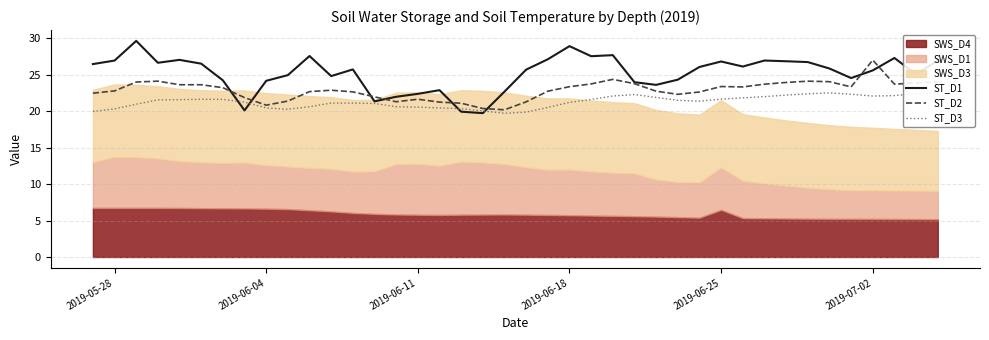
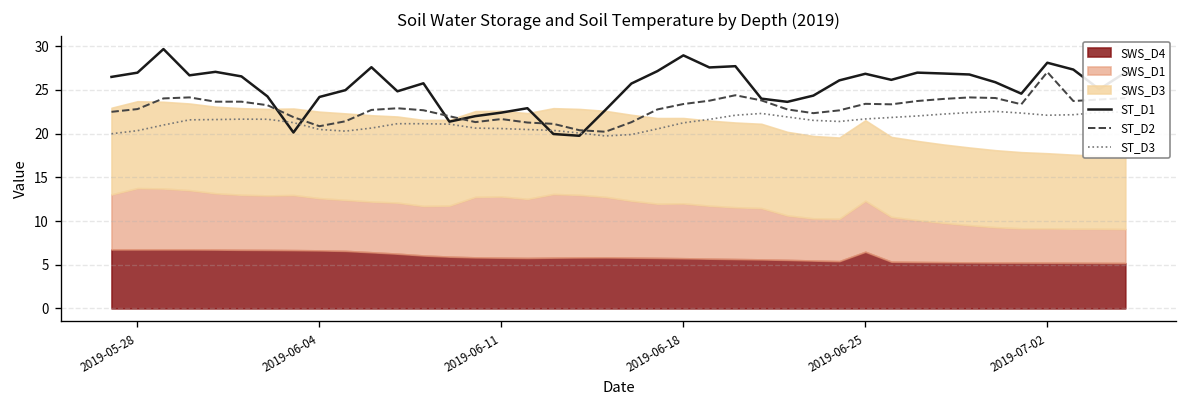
ST_D1, 2019-07-02: 26 -> 28
